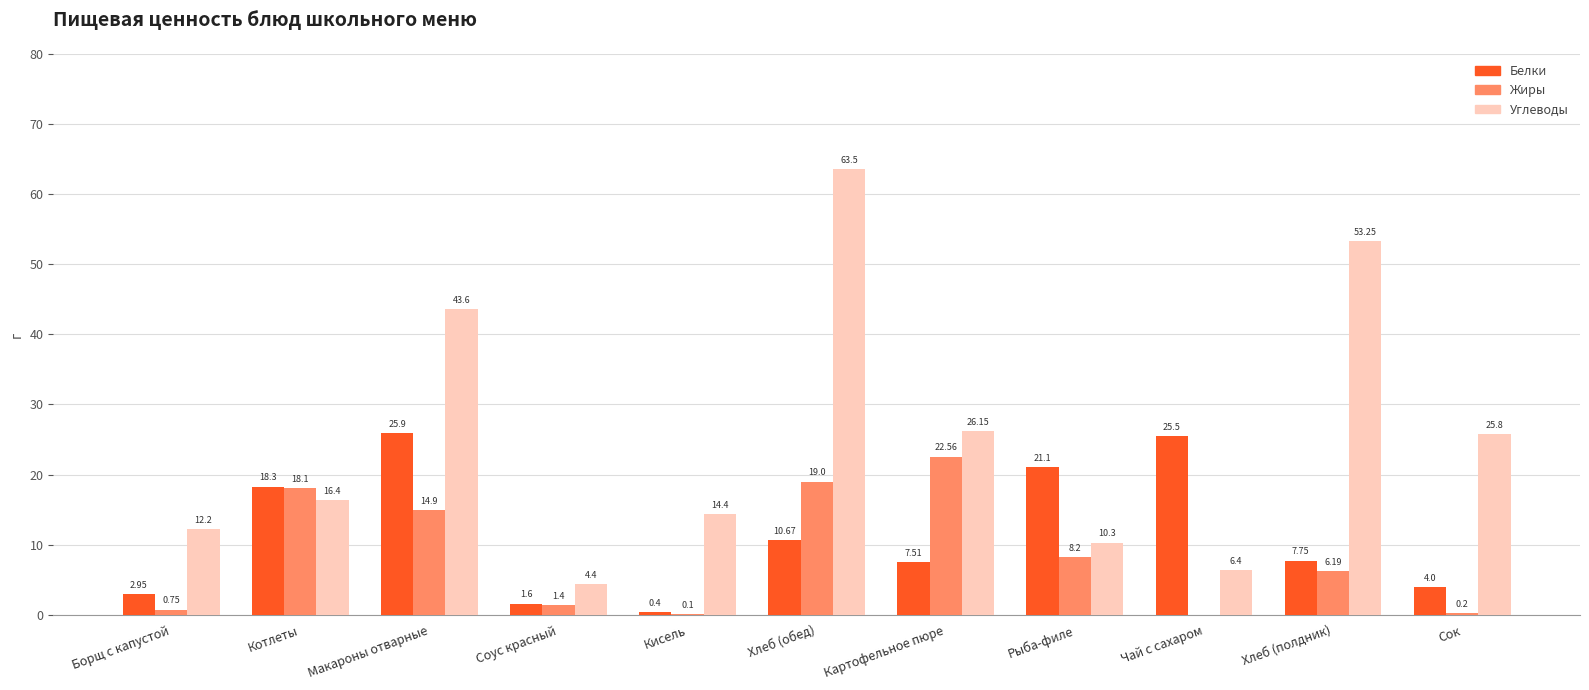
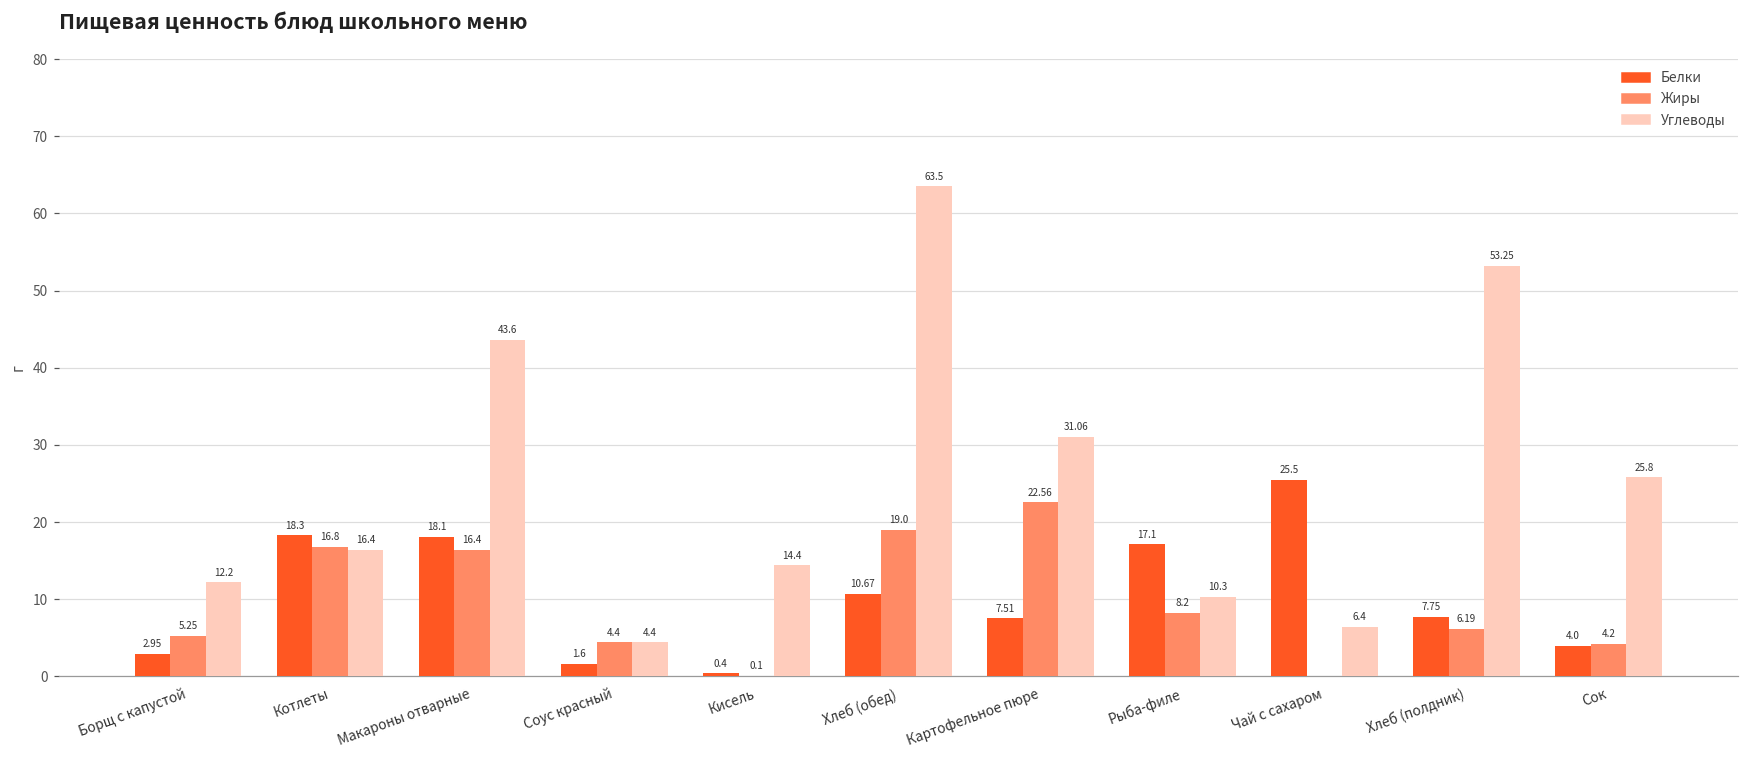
Жиры, Борщ с капустой: 0.75 -> 5.25
Жиры, Котлеты: 18.1 -> 16.8
Белки, Макароны отварные: 25.9 -> 18.1
Жиры, Макароны отварные: 14.9 -> 16.4
Жиры, Соус красный: 1.4 -> 4.4
Углеводы, Картофельное пюре: 26.15 -> 31.06
Белки, Рыба-филе: 21.1 -> 17.1
Жиры, Сок: 0.2 -> 4.2
